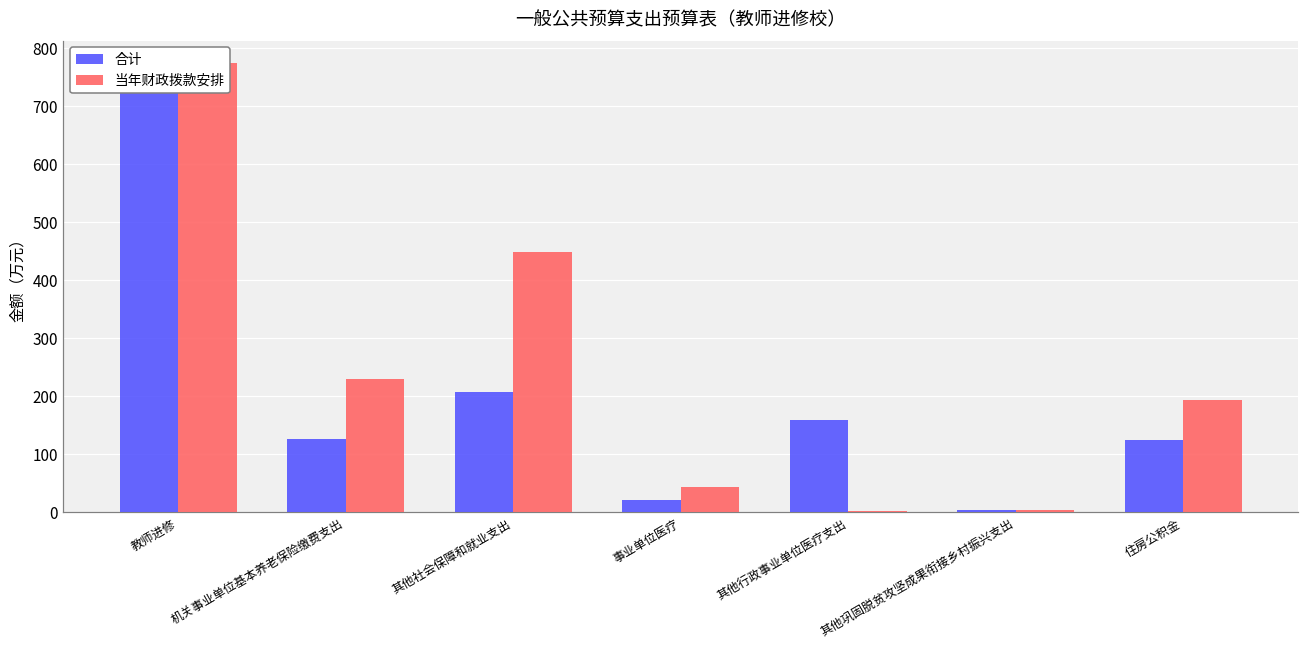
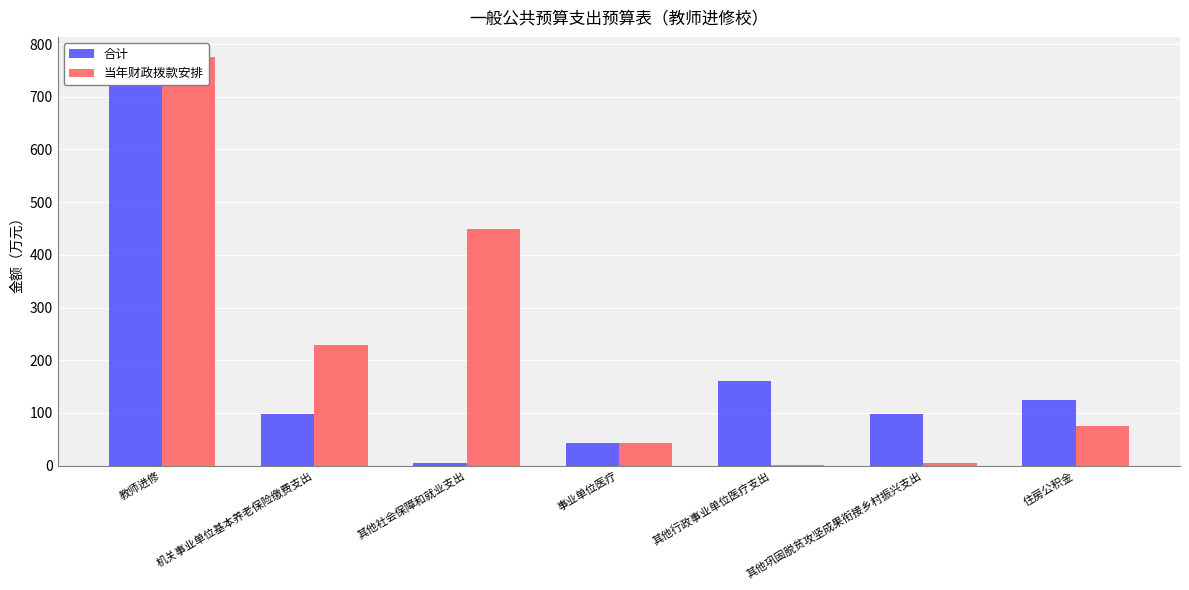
合计, 机关事业单位基本养老保险缴费支出: 130 -> 100
合计, 其他社会保障和就业支出: 210 -> 10
合计, 事业单位医疗: 20 -> 40
合计, 其他巩固脱贫攻坚成果衔接乡村振兴支出: 0 -> 100
当年财政拨款安排, 住房公积金: 190 -> 80
